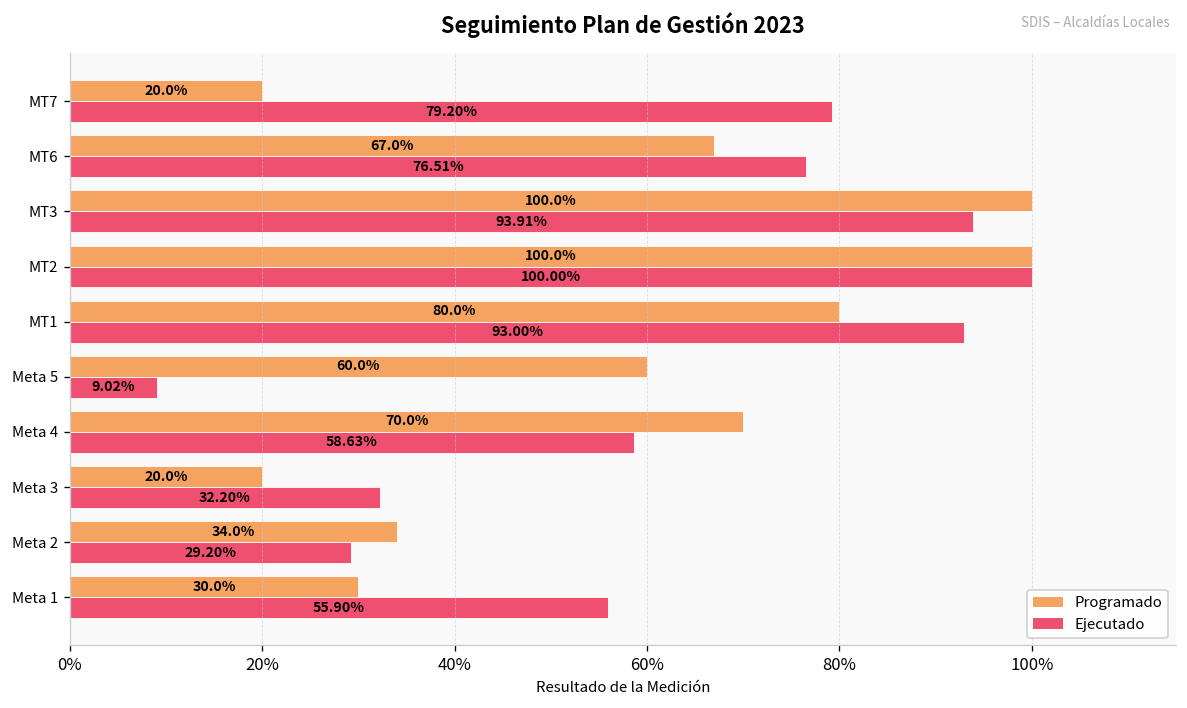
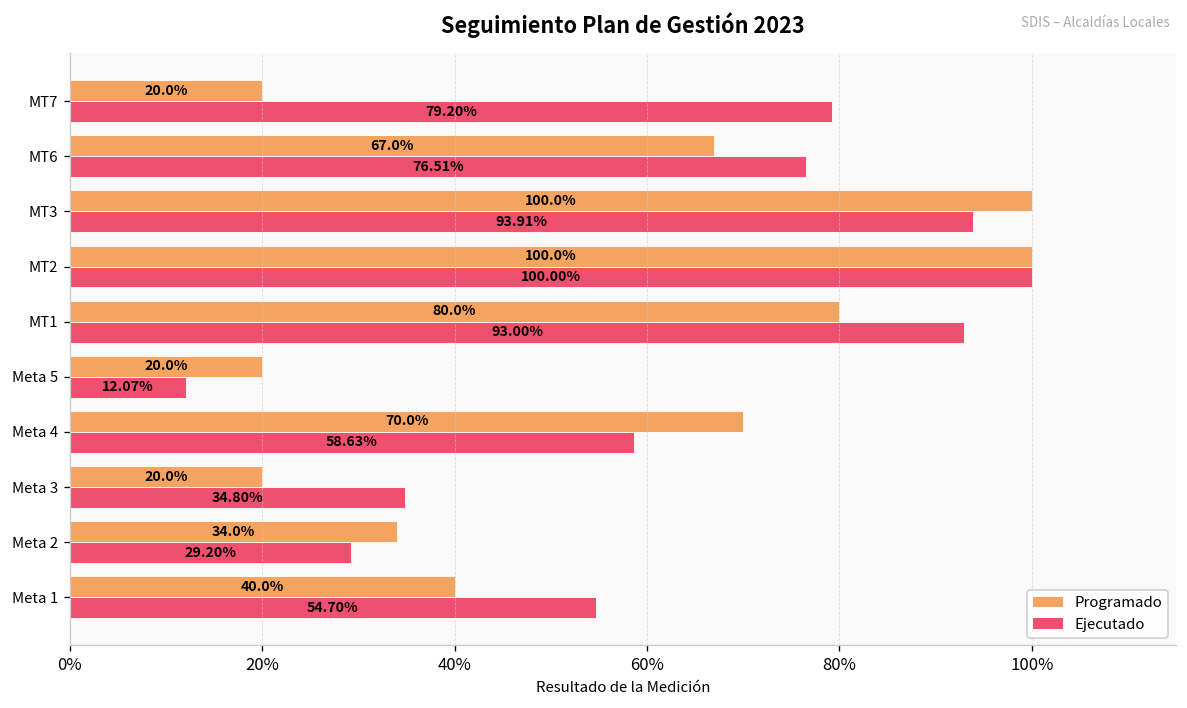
Programado, Meta 5: 60.0% -> 20.0%
Ejecutado, Meta 5: 9.02% -> 12.07%
Ejecutado, Meta 3: 32.20% -> 34.80%
Programado, Meta 1: 30.0% -> 40.0%
Ejecutado, Meta 1: 55.90% -> 54.70%
